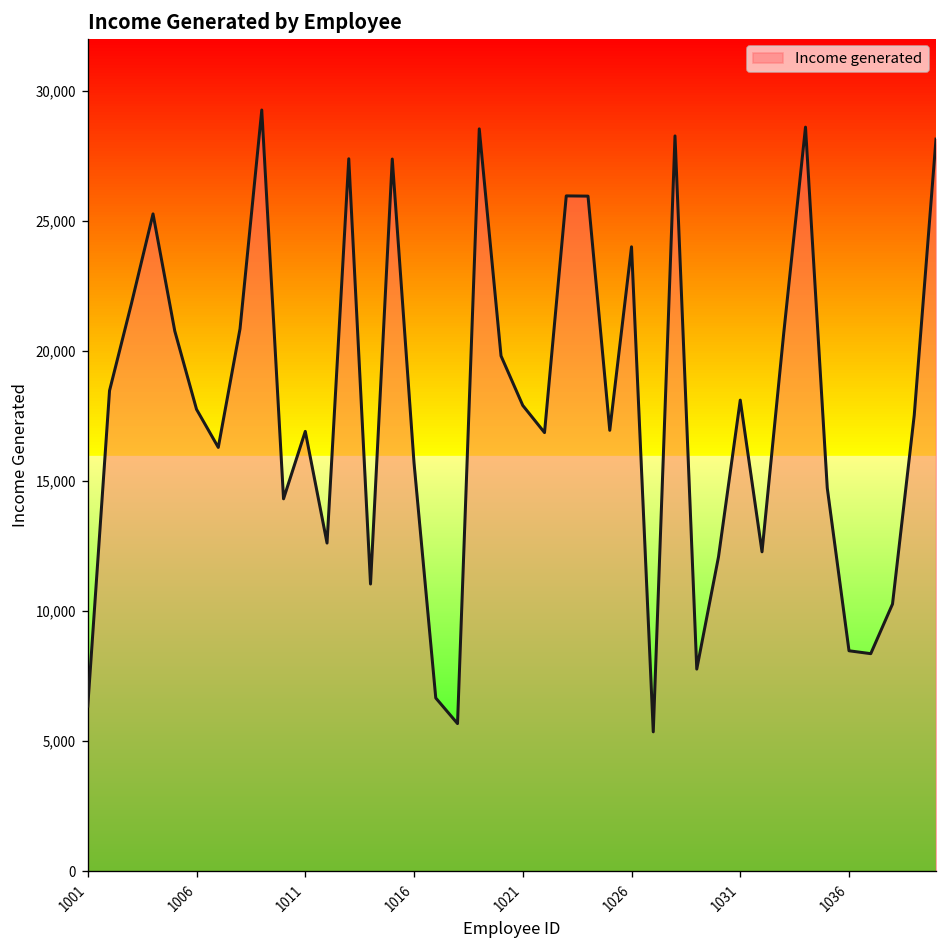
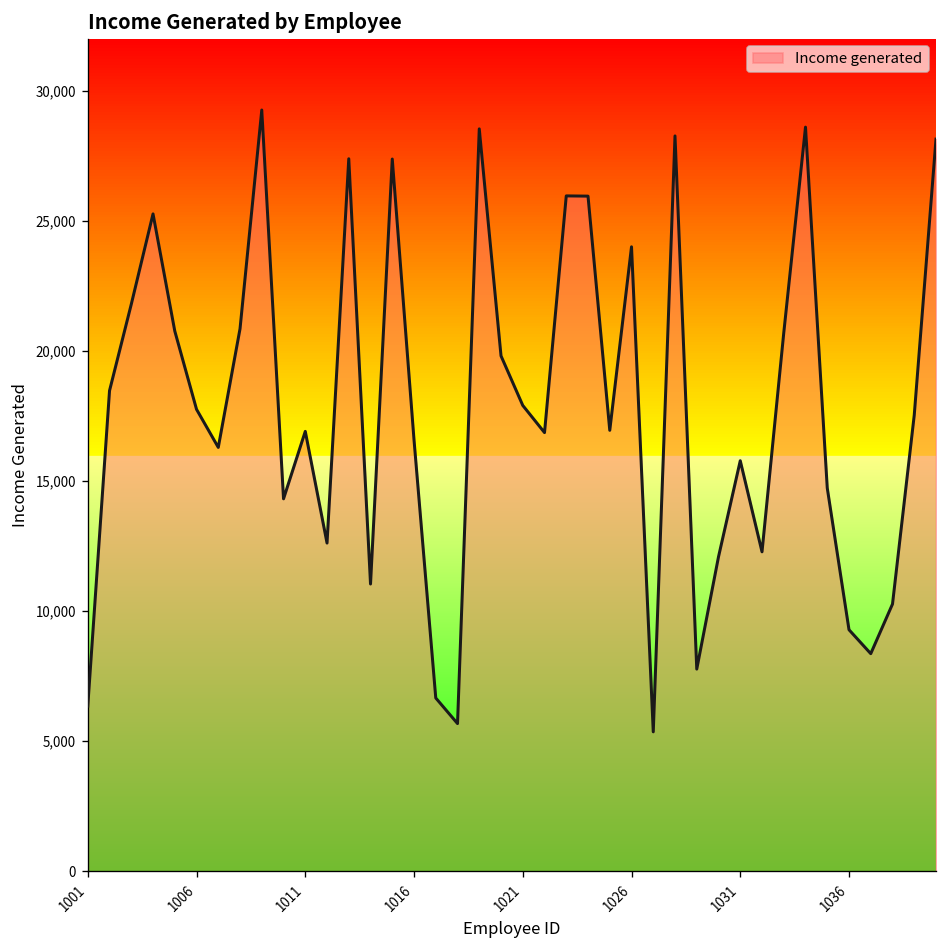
1016: 15,700 -> 16,600
1031: 18,100 -> 15,800
1036: 8,500 -> 9,300
